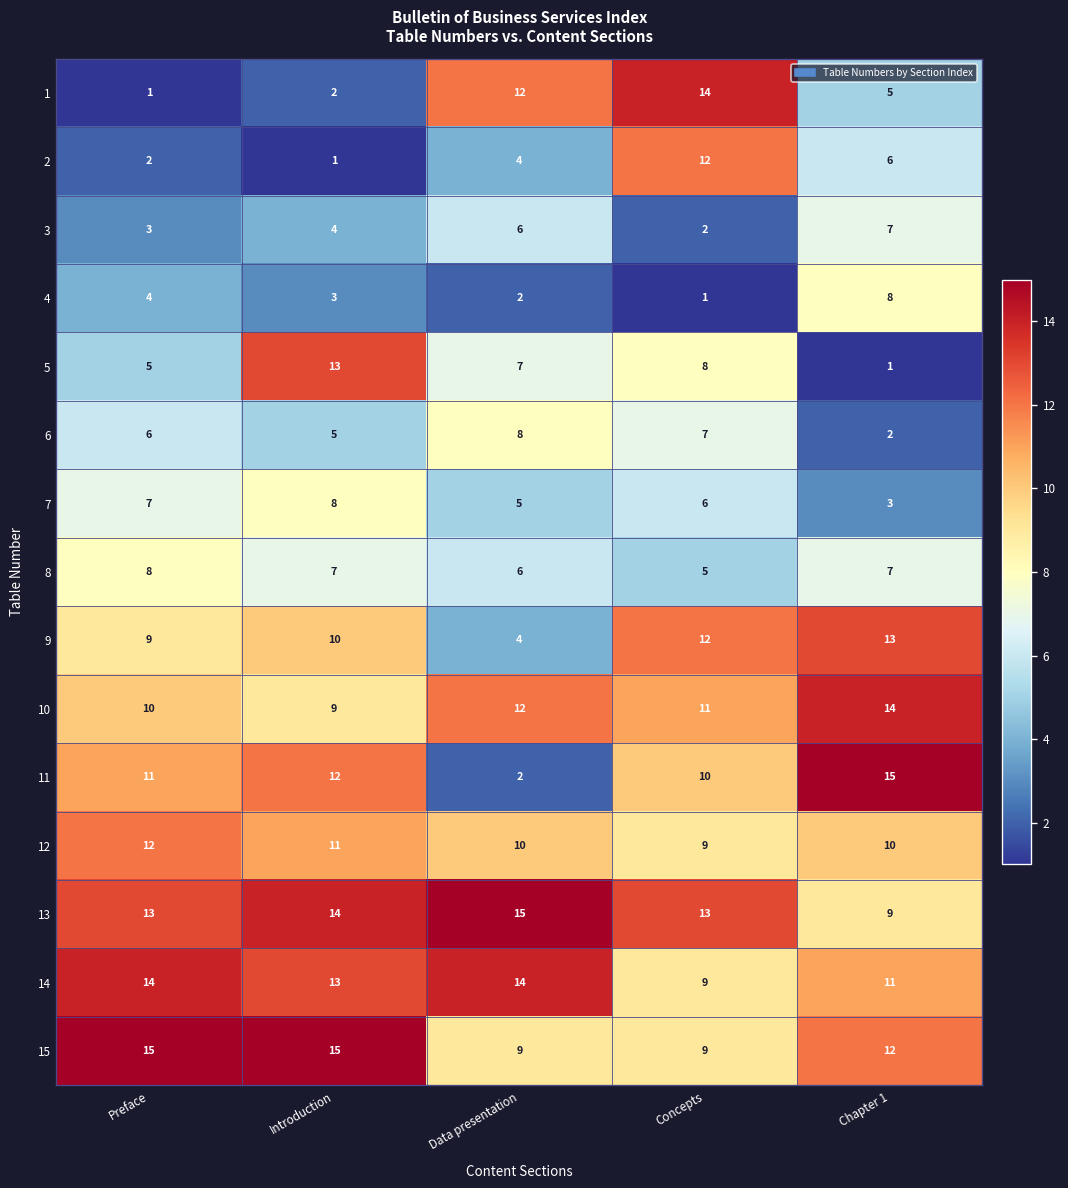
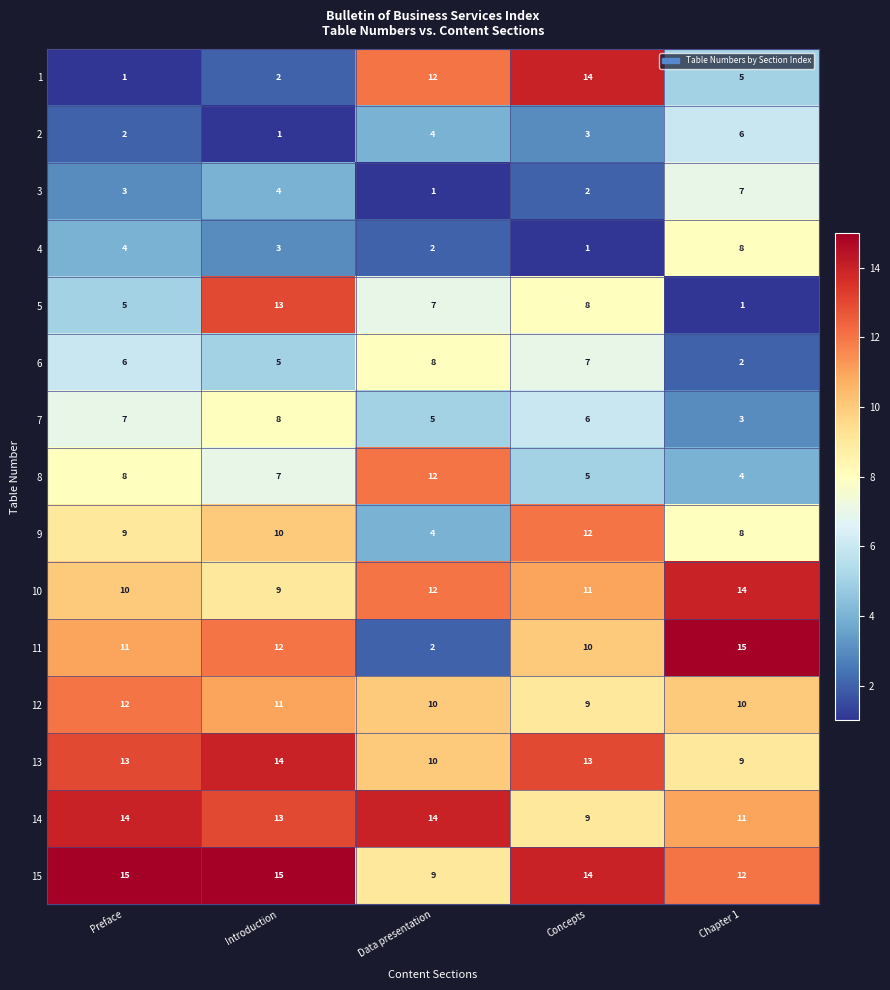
2, Concepts: 12 -> 3
3, Data presentation: 6 -> 1
8, Data presentation: 6 -> 12
8, Chapter 1: 7 -> 4
9, Chapter 1: 13 -> 8
13, Data presentation: 15 -> 10
15, Concepts: 9 -> 14
